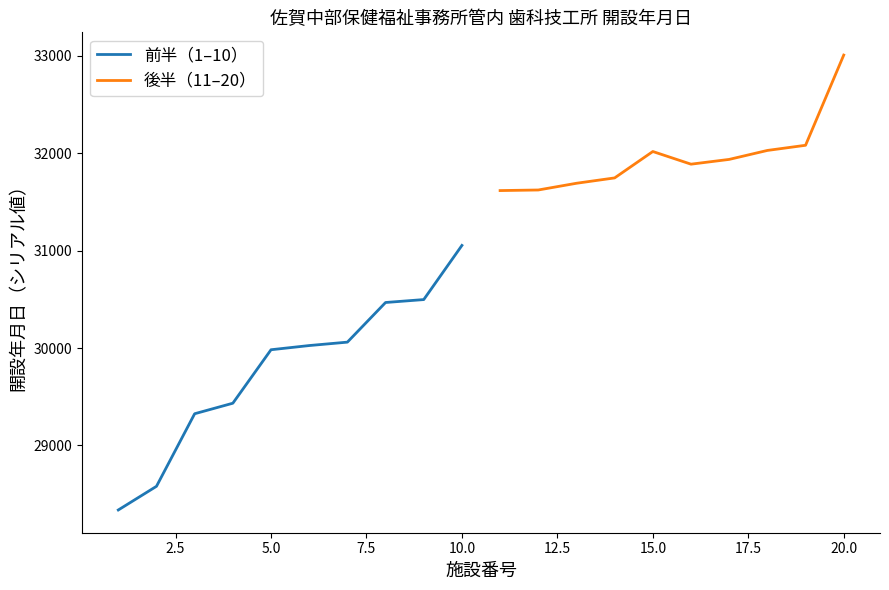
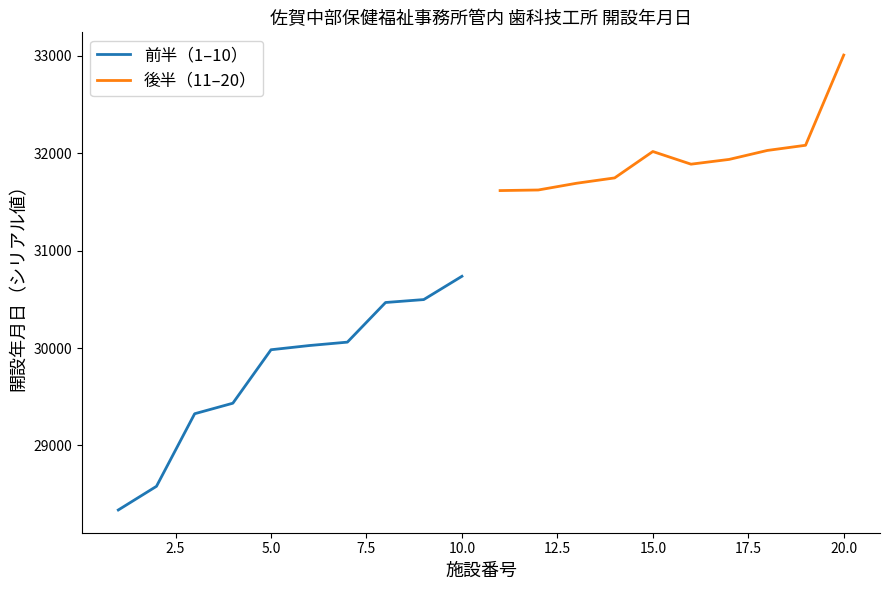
前半（1–10）, 10.0: 31100 -> 30700
